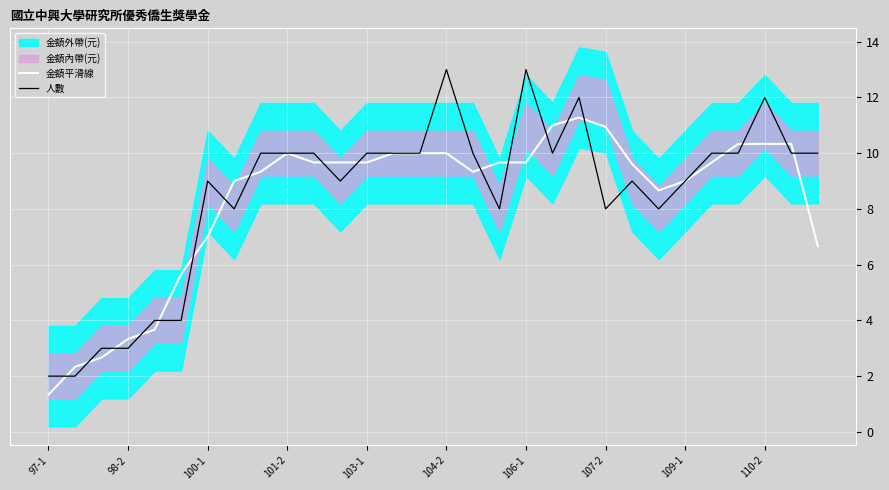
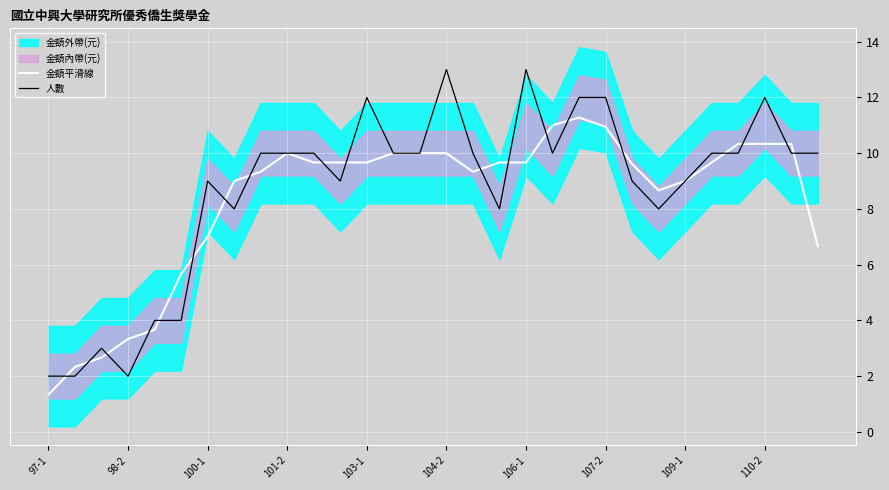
人數, 98-2: 3 -> 2
人數, 103-1: 10 -> 12
人數, 107-2: 8 -> 12
